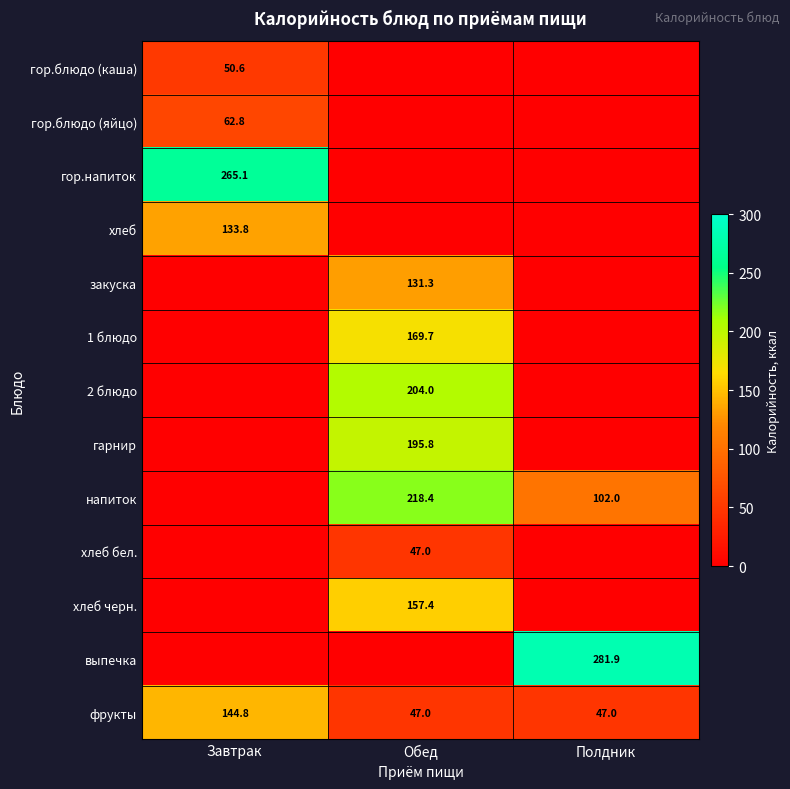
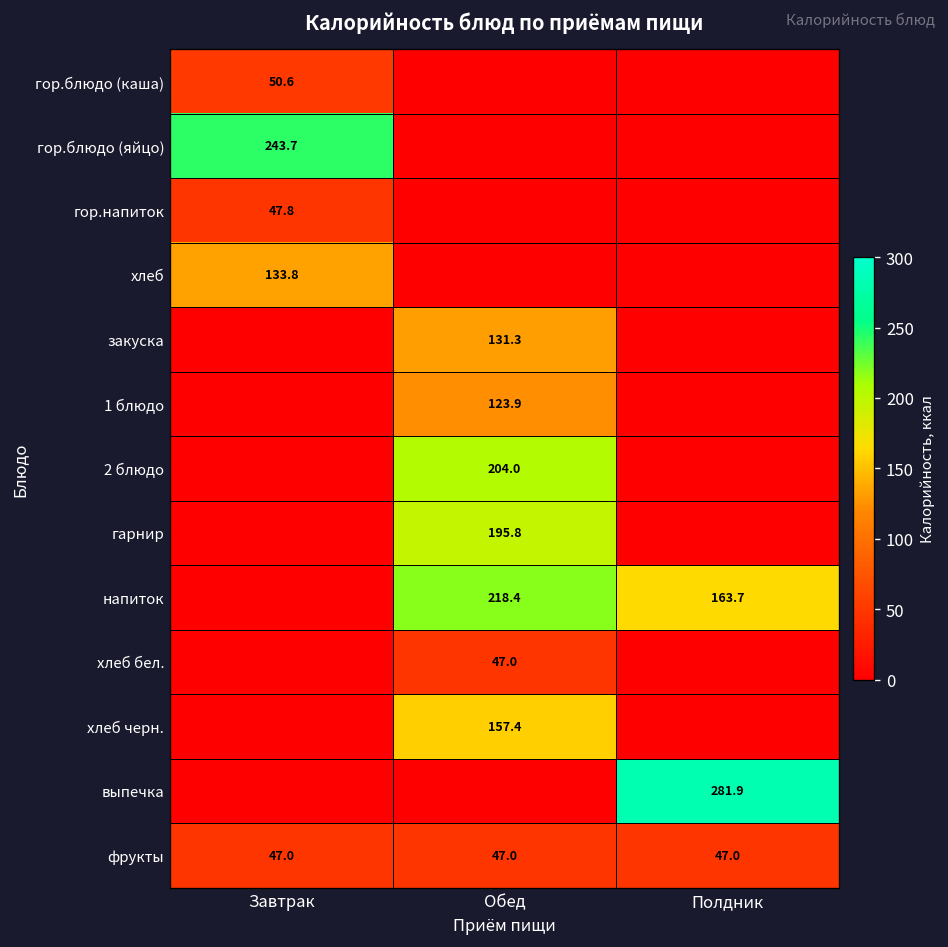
гор.блюдо (яйцо), Завтрак: 62.8 -> 243.7
гор.напиток, Завтрак: 265.1 -> 47.8
1 блюдо, Обед: 169.7 -> 123.9
напиток, Полдник: 102.0 -> 163.7
фрукты, Завтрак: 144.8 -> 47.0
